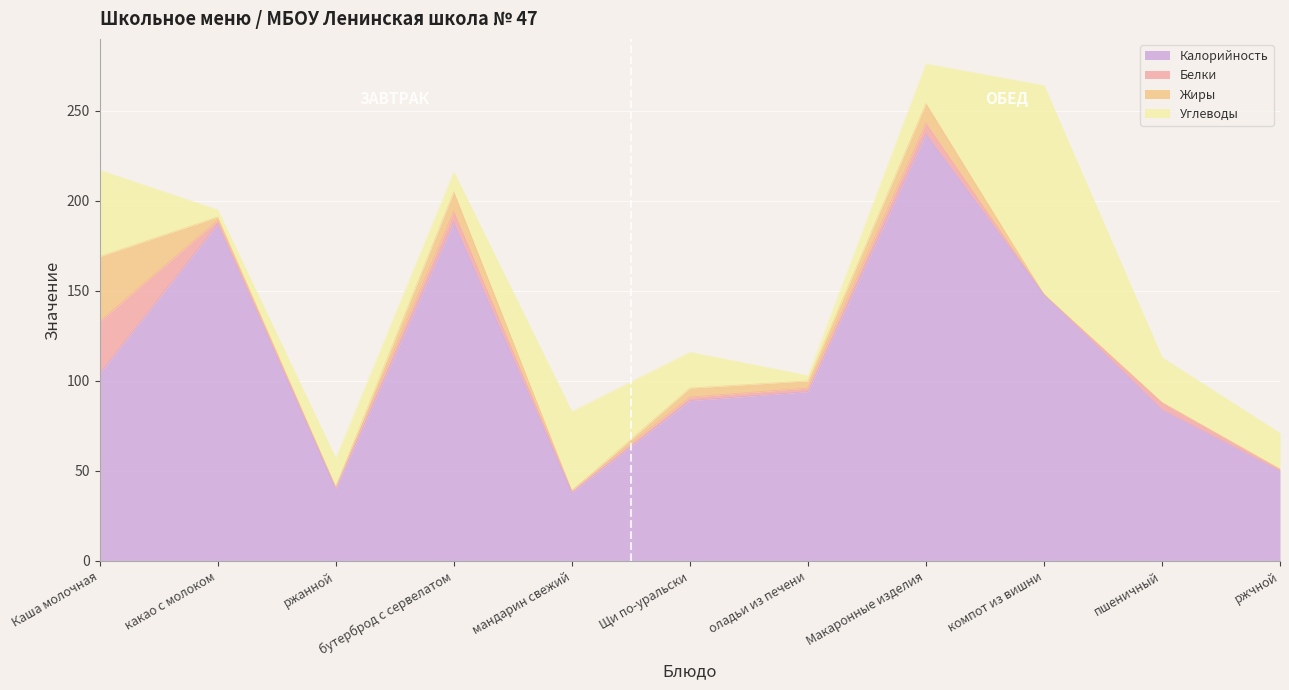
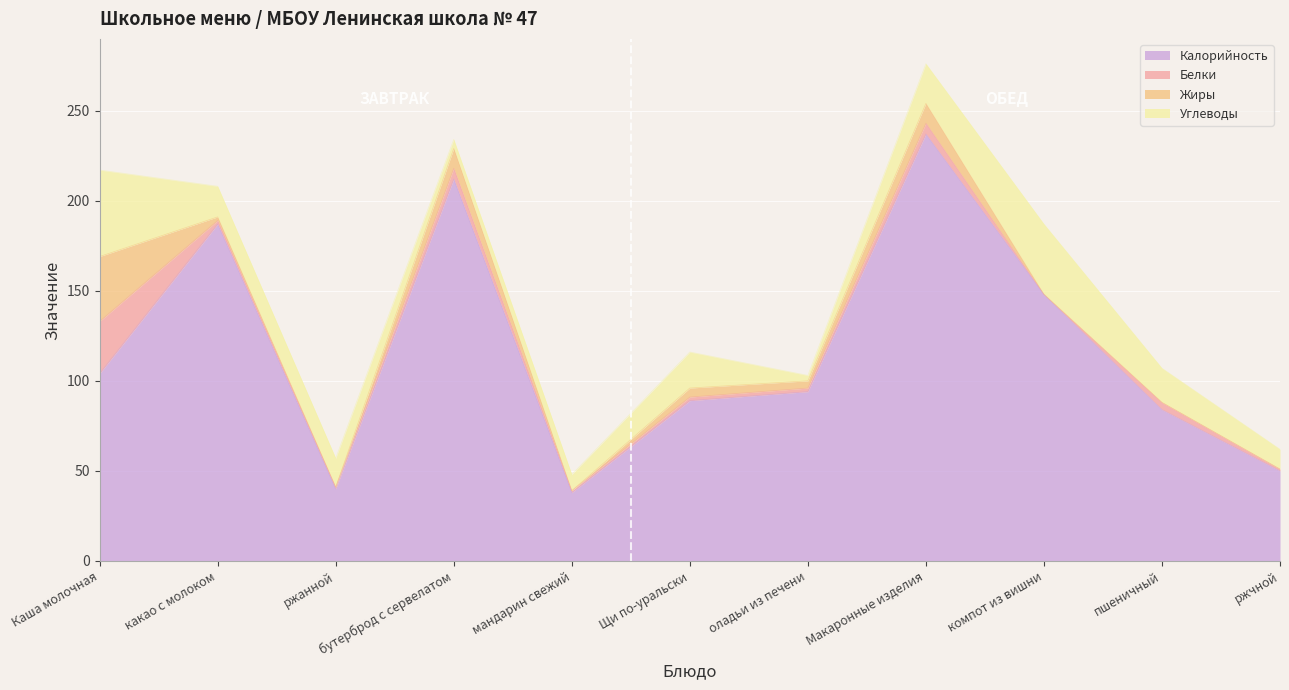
Углеводы, какао с молоком: 4 -> 17
Калорийность, бутерброд с сервелатом: 188 -> 212
Углеводы, бутерброд с сервелатом: 11 -> 5
Углеводы, мандарин свежий: 44 -> 9
Углеводы, компот из вишни: 116 -> 39
Углеводы, пшеничный: 25 -> 19
Углеводы, ржчной: 20 -> 11
